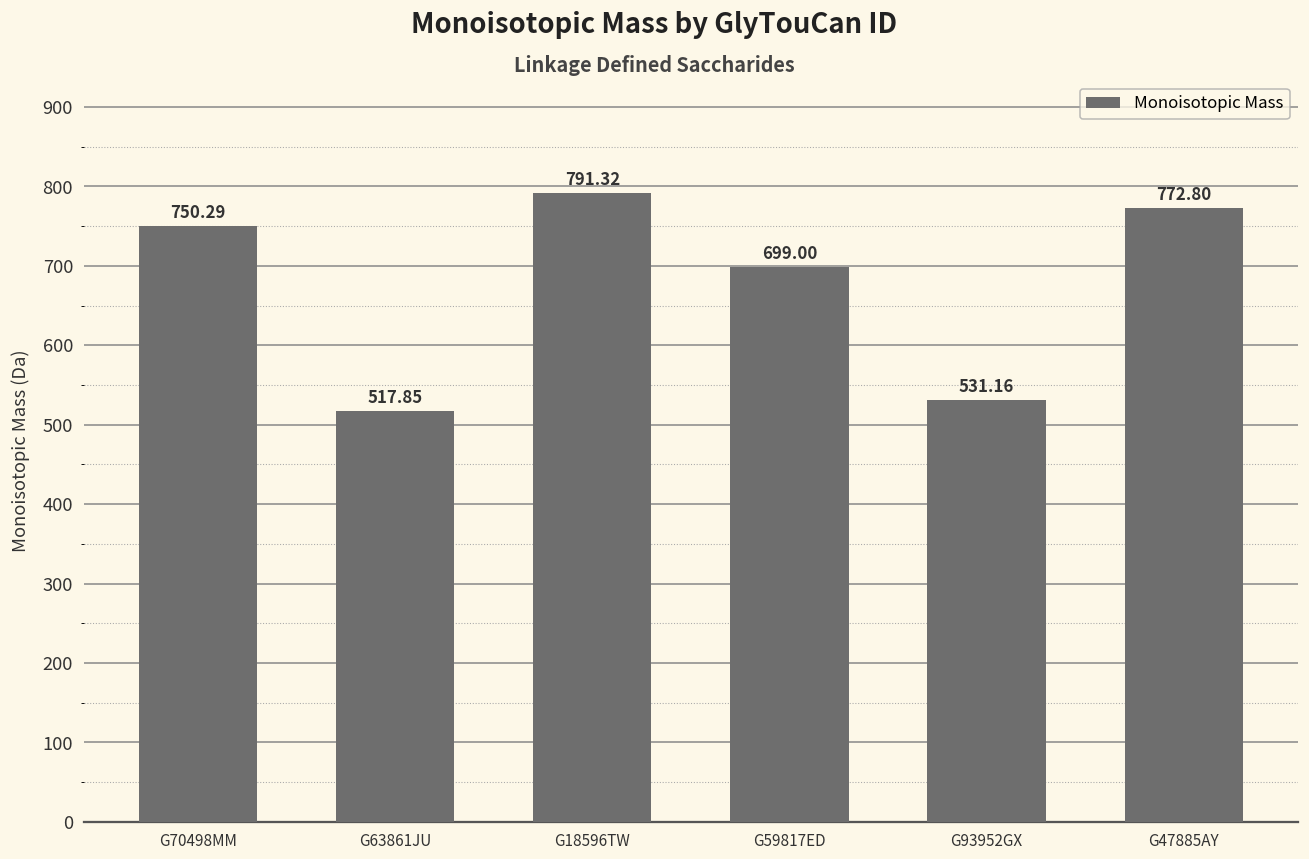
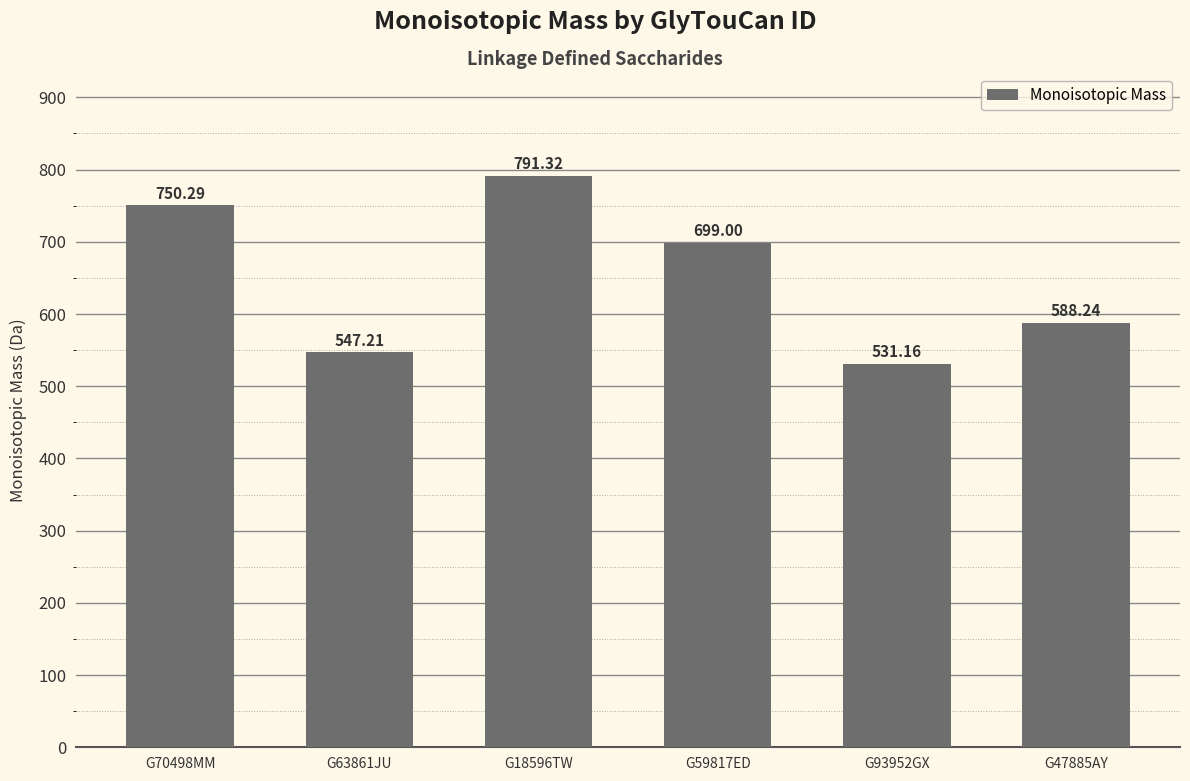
G63861JU: 517.85 -> 547.21
G47885AY: 772.80 -> 588.24
